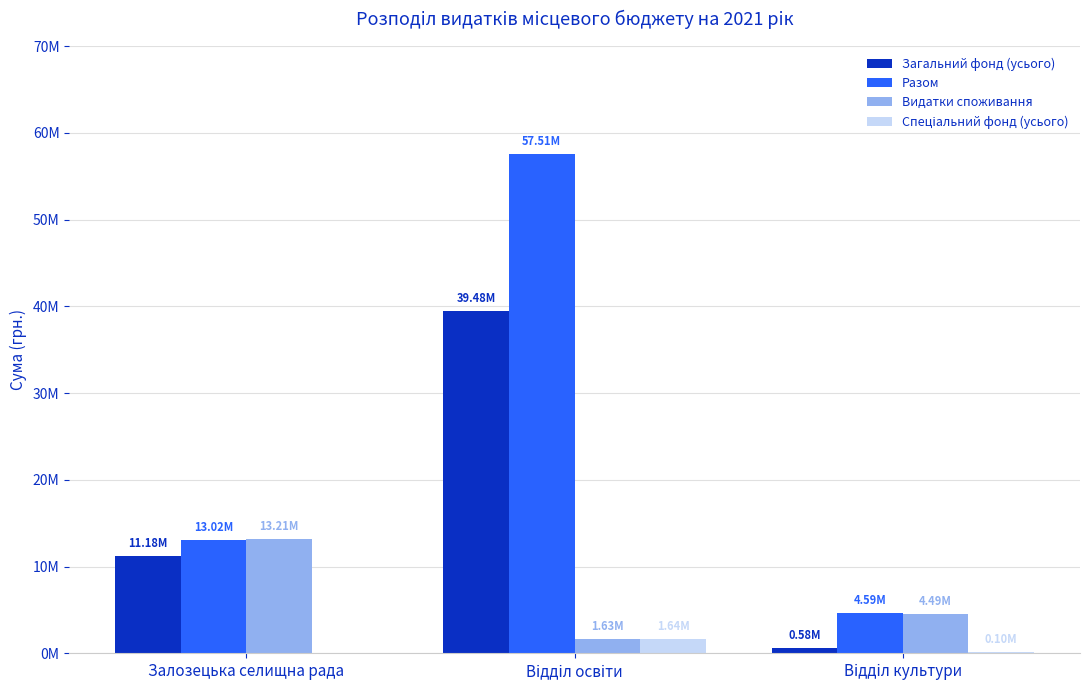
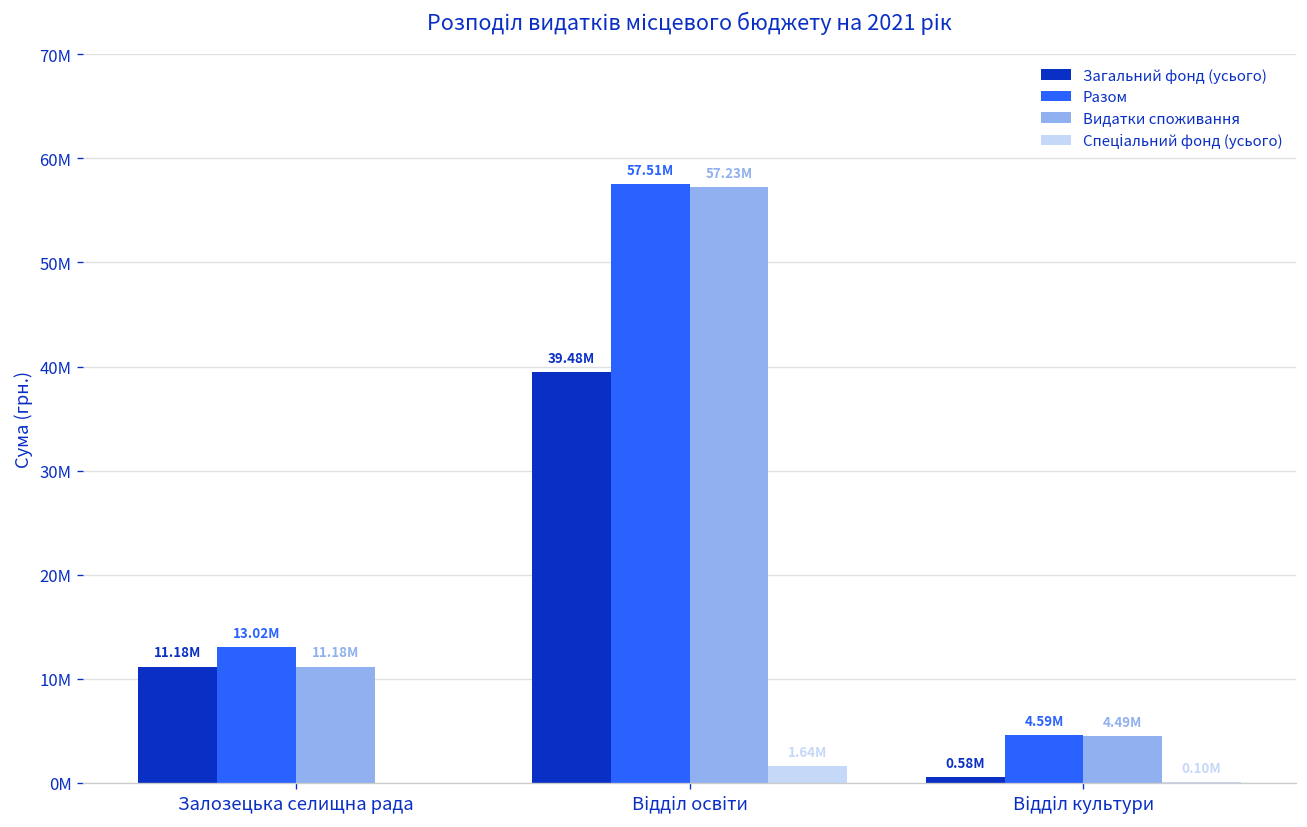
Видатки споживання, Залозецька селищна рада: 13.21M -> 11.18M
Видатки споживання, Відділ освіти: 1.63M -> 57.23M
